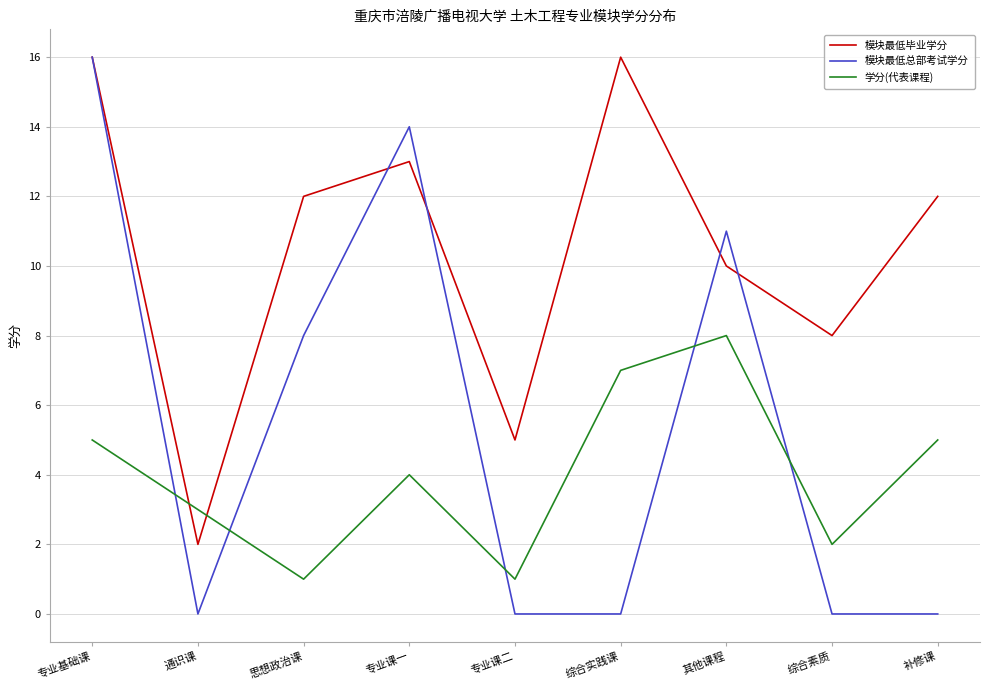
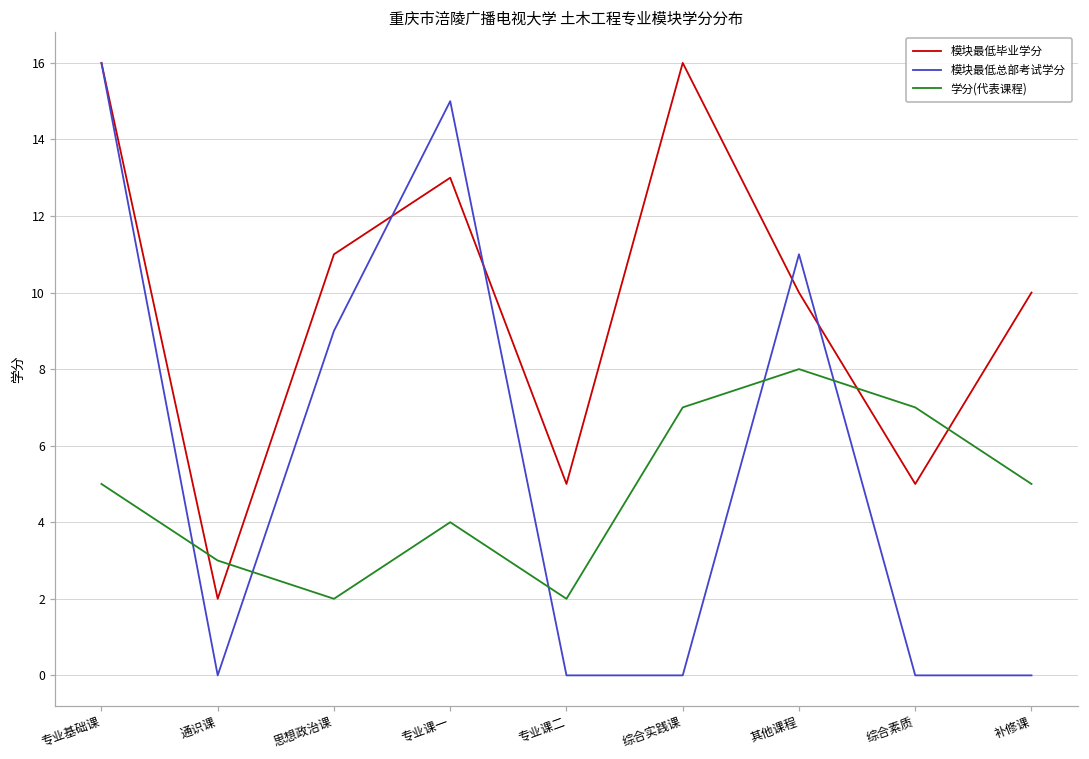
模块最低毕业学分, 思想政治课: 12 -> 11
模块最低总部考试学分, 思想政治课: 8 -> 9
学分(代表课程), 思想政治课: 1 -> 2
模块最低总部考试学分, 专业课一: 14 -> 15
学分(代表课程), 专业课二: 1 -> 2
模块最低毕业学分, 综合素质: 8 -> 5
学分(代表课程), 综合素质: 2 -> 7
模块最低毕业学分, 补修课: 12 -> 10
